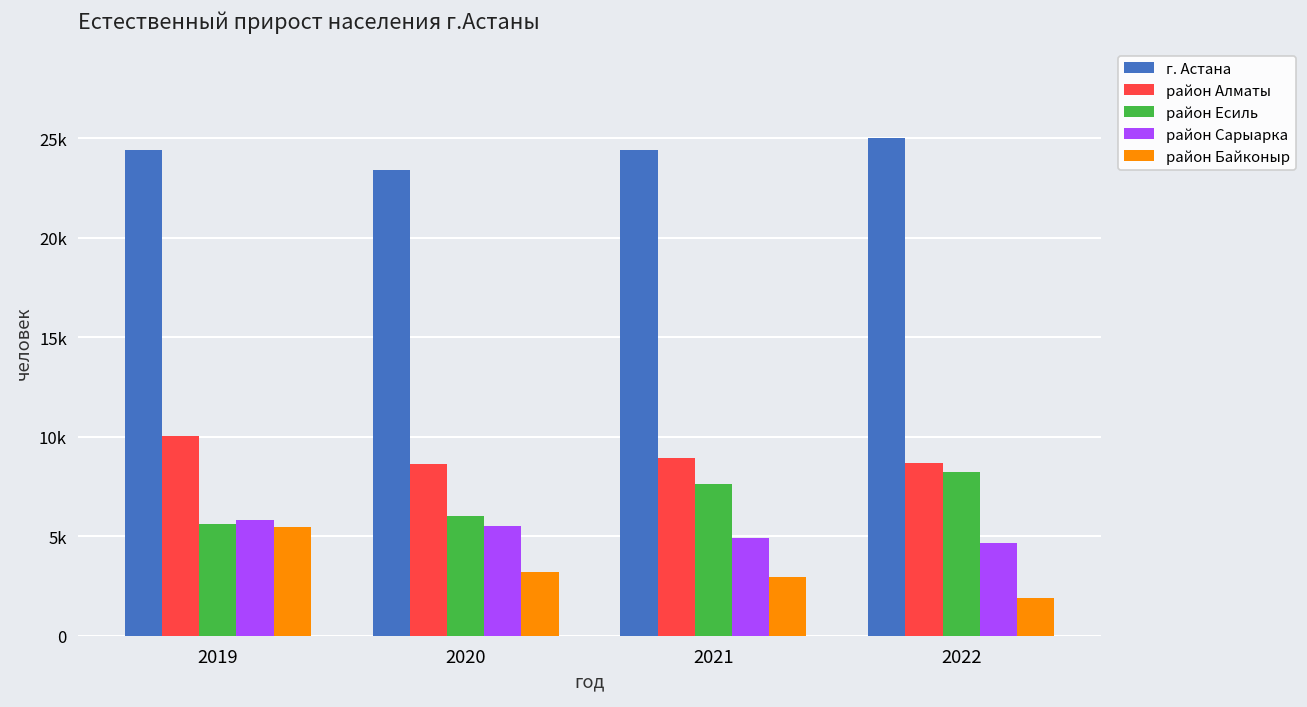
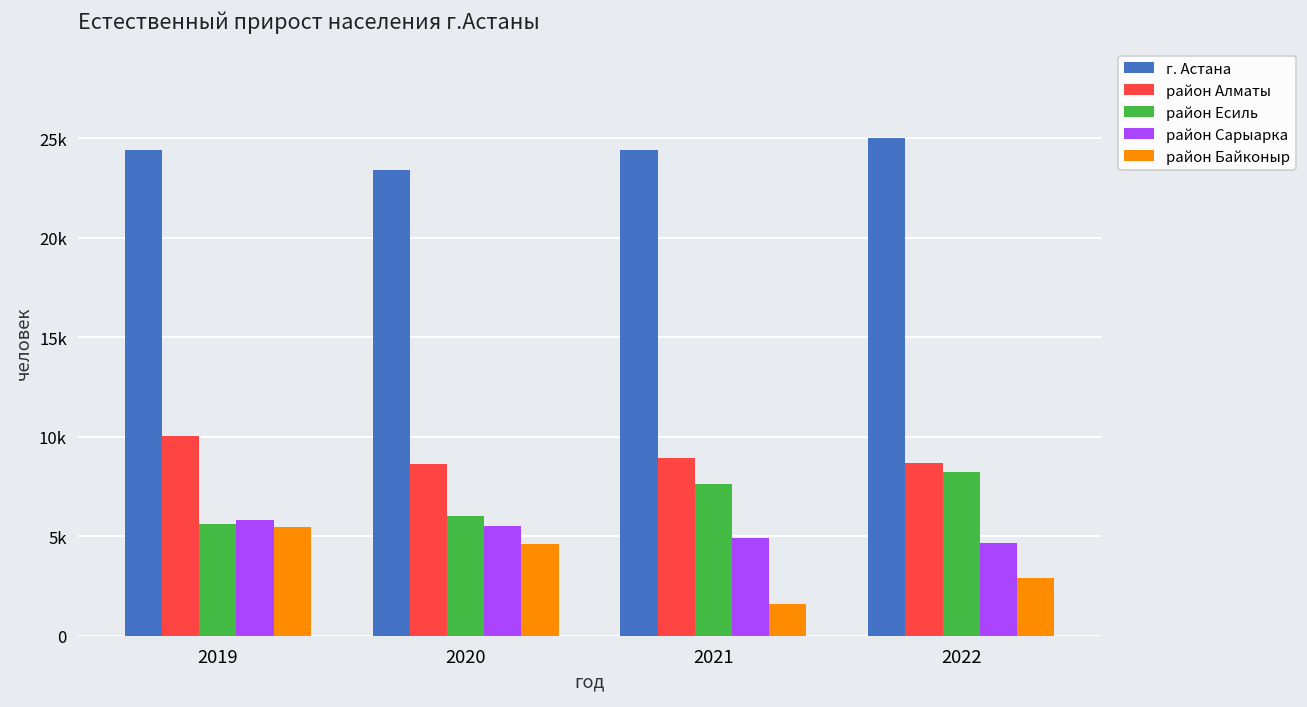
район Байконыр, 2020: 3200 -> 4600
район Байконыр, 2021: 3000 -> 1600
район Байконыр, 2022: 1900 -> 2900
